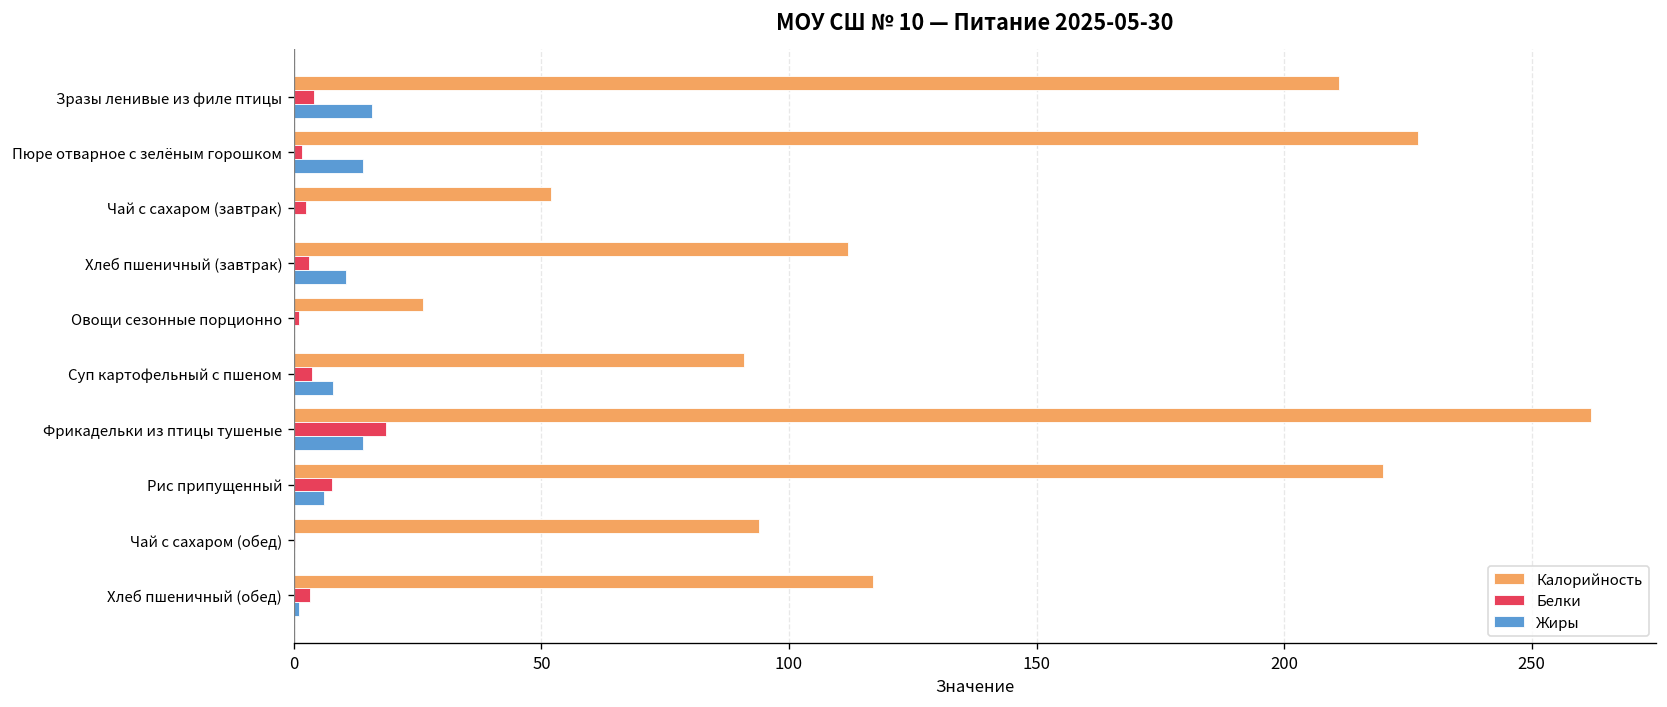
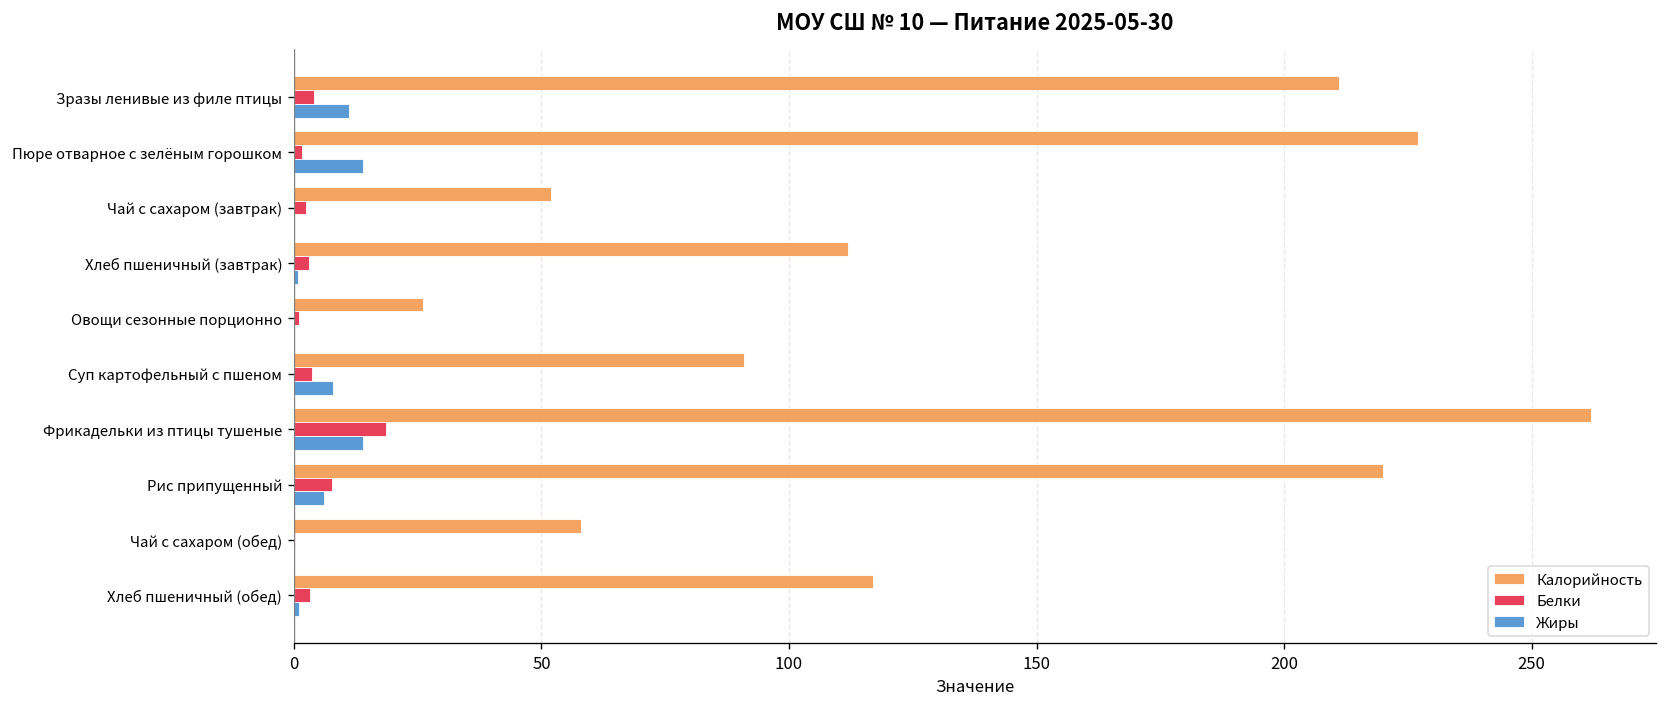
Жиры, Зразы ленивые из филе птицы: 16 -> 11
Жиры, Хлеб пшеничный (завтрак): 11 -> 1
Калорийность, Чай с сахаром (обед): 94 -> 58
